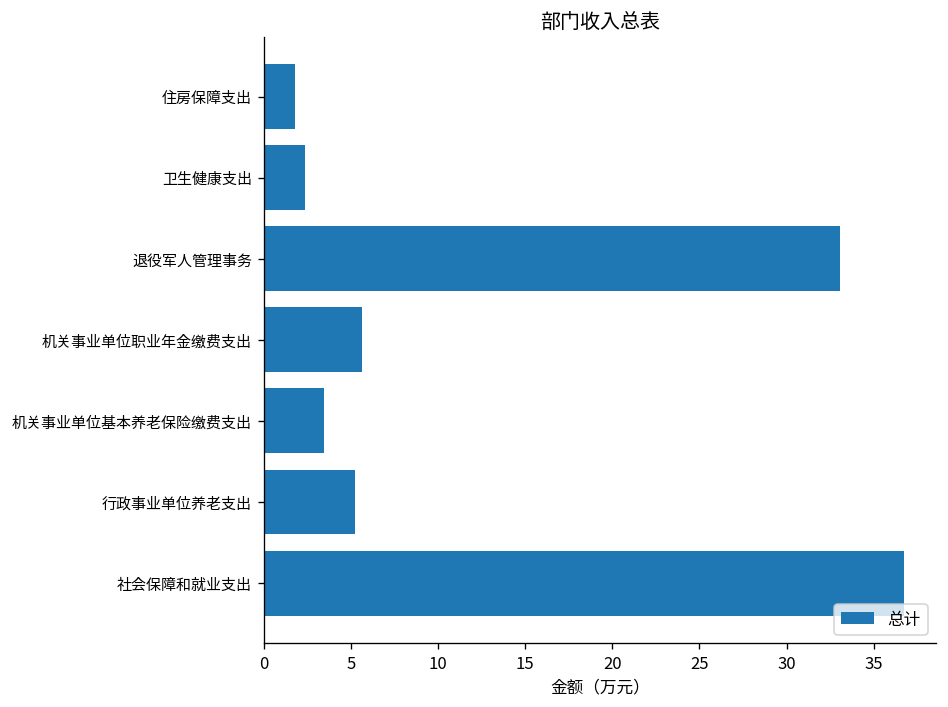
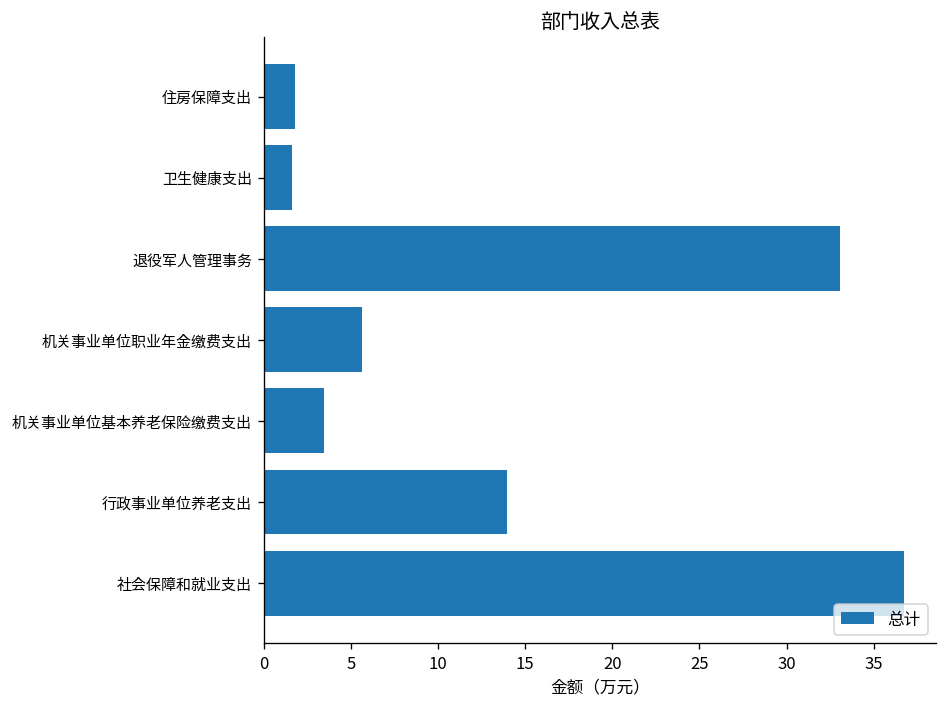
卫生健康支出: 2.4 -> 1.6
行政事业单位养老支出: 5.2 -> 13.9
